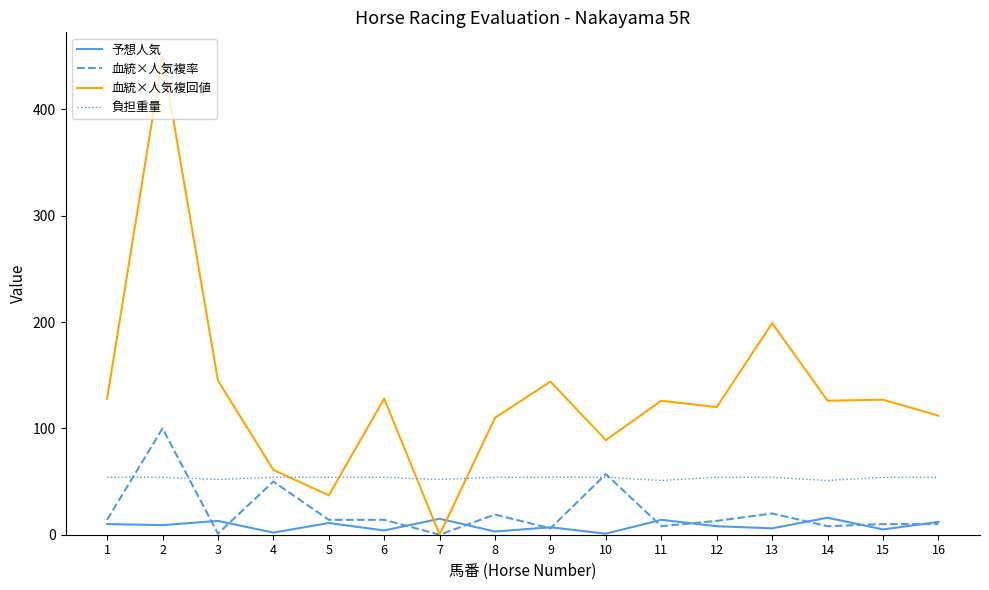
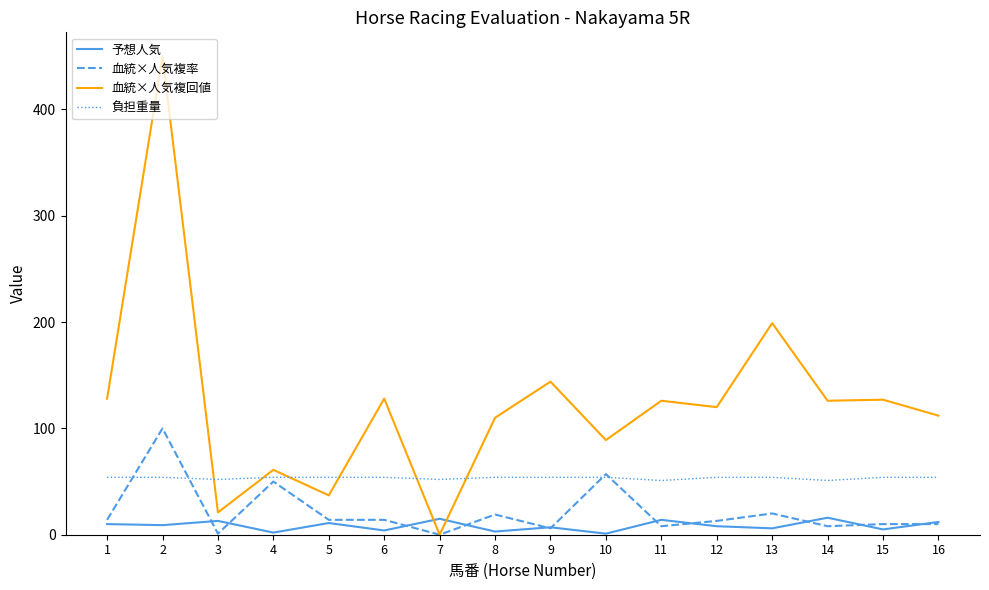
血統×人気複回値, 3: 145 -> 21
